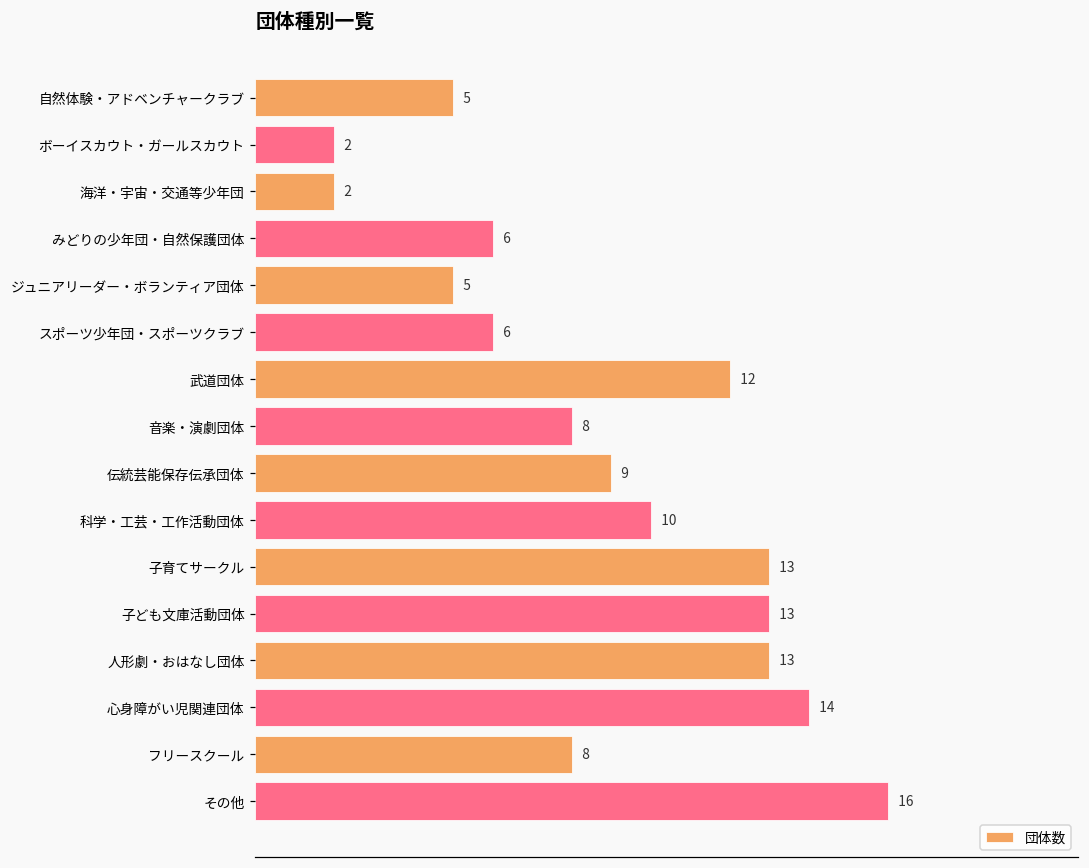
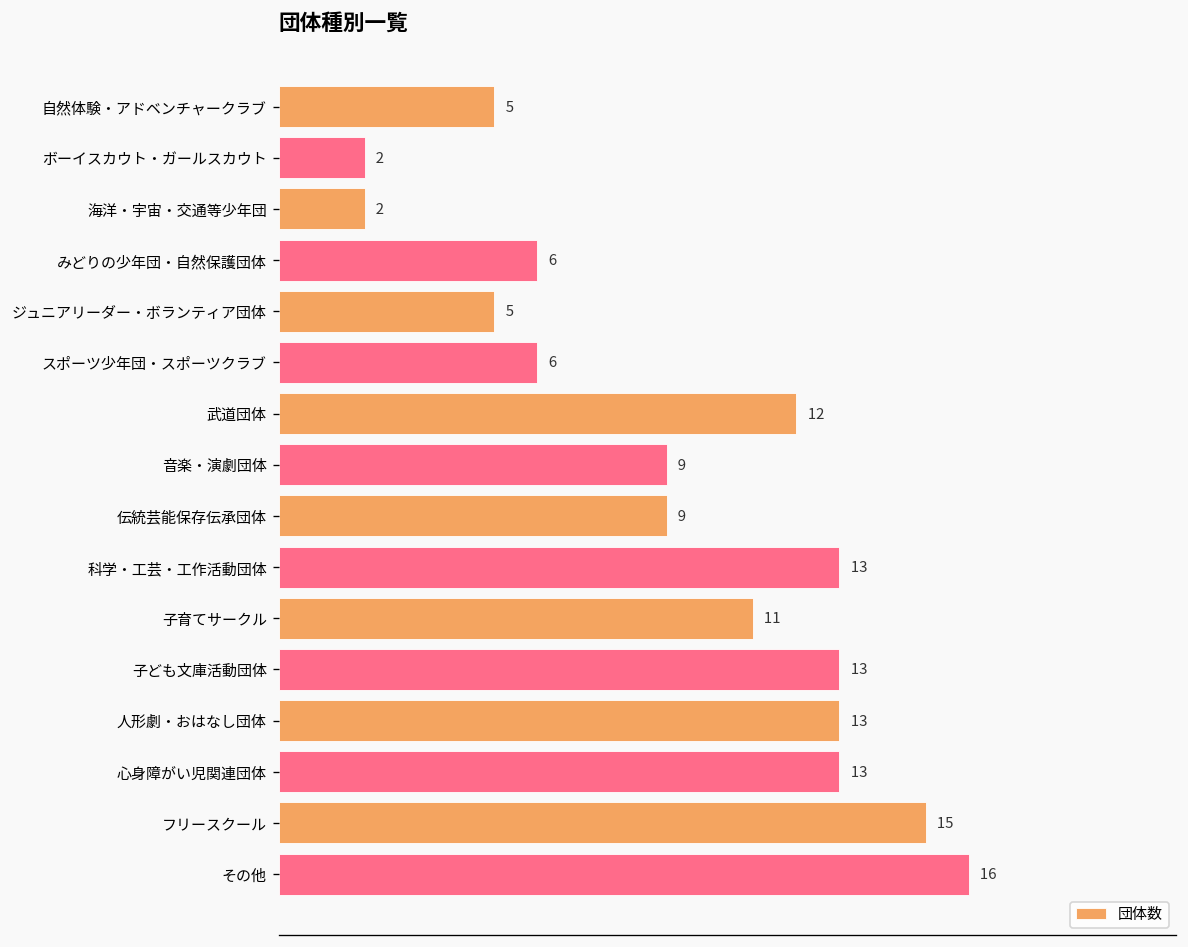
音楽・演劇団体: 8 -> 9
科学・工芸・工作活動団体: 10 -> 13
子育てサークル: 13 -> 11
心身障がい児関連団体: 14 -> 13
フリースクール: 8 -> 15
